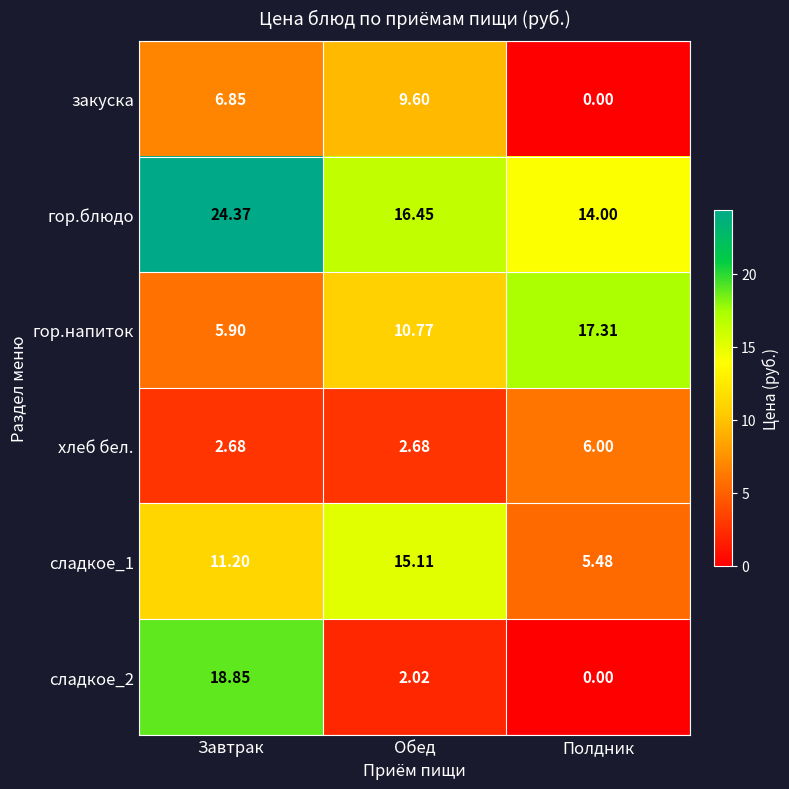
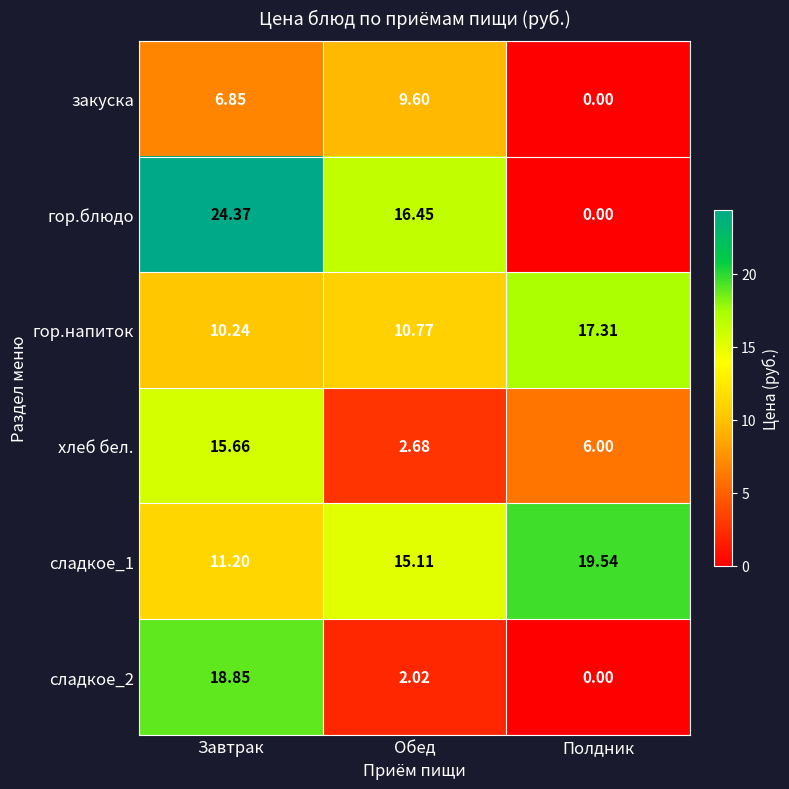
гор.блюдо, Полдник: 14.00 -> 0.00
гор.напиток, Завтрак: 5.90 -> 10.24
хлеб бел., Завтрак: 2.68 -> 15.66
сладкое_1, Полдник: 5.48 -> 19.54
